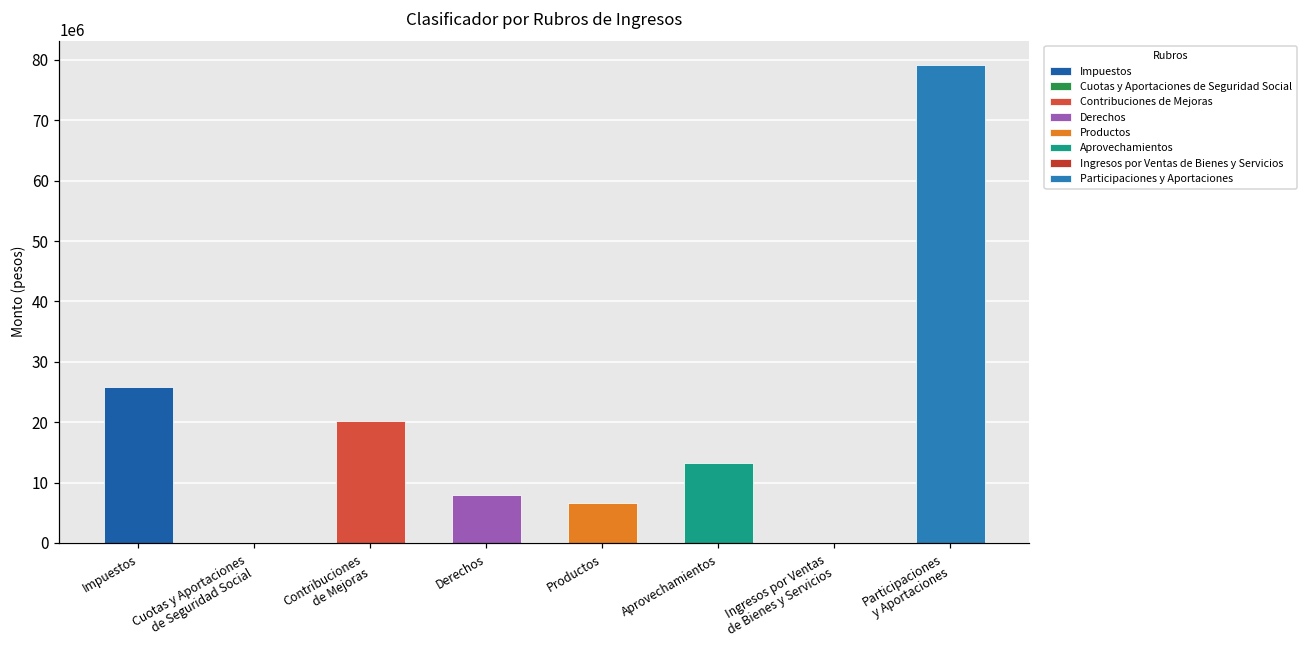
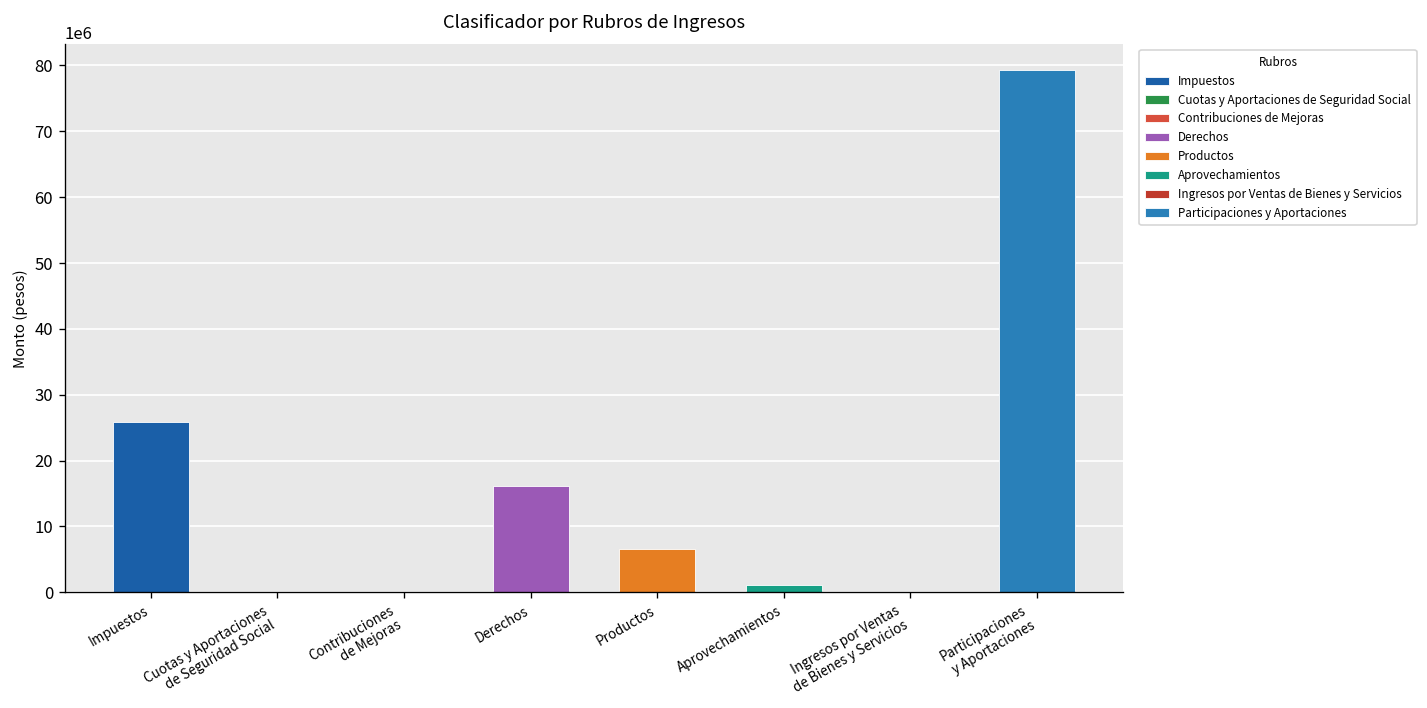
Contribuciones de Mejoras: 20000000 -> 0
Derechos: 8000000 -> 16000000
Aprovechamientos: 13000000 -> 1000000
